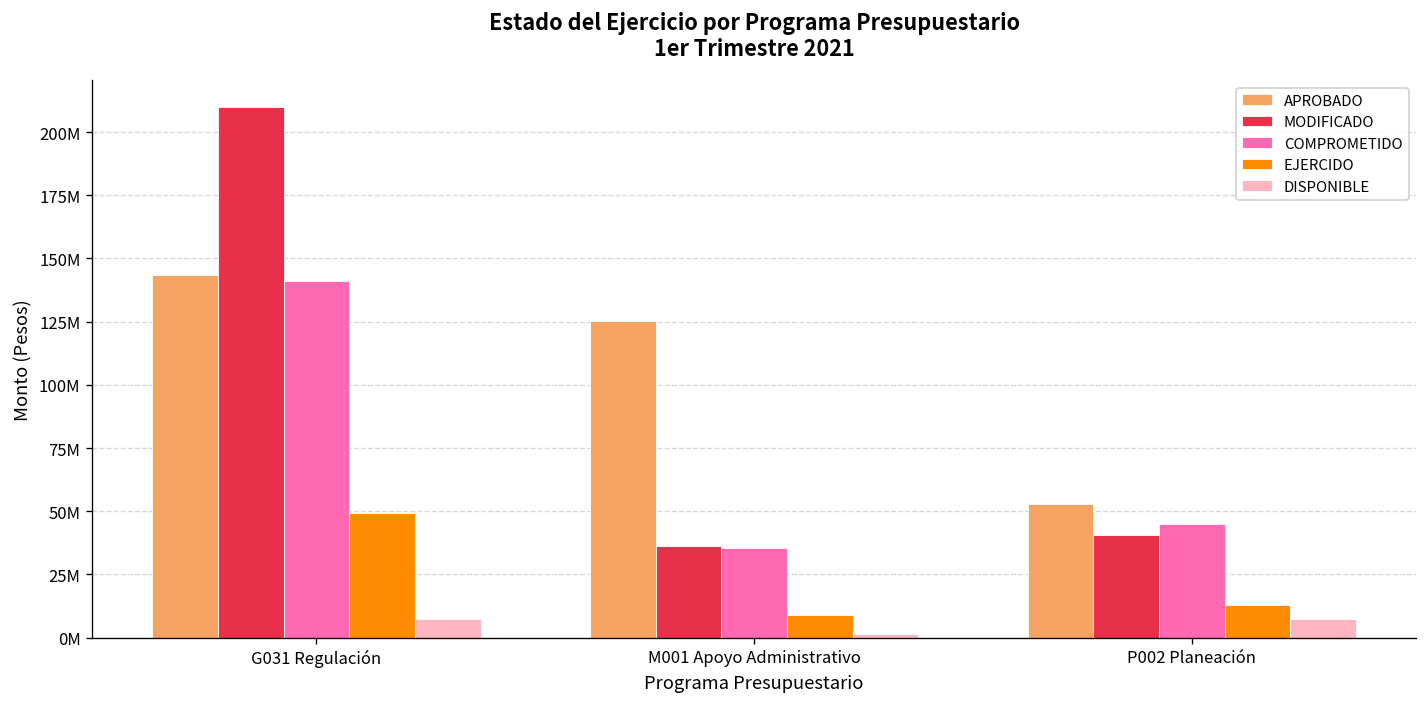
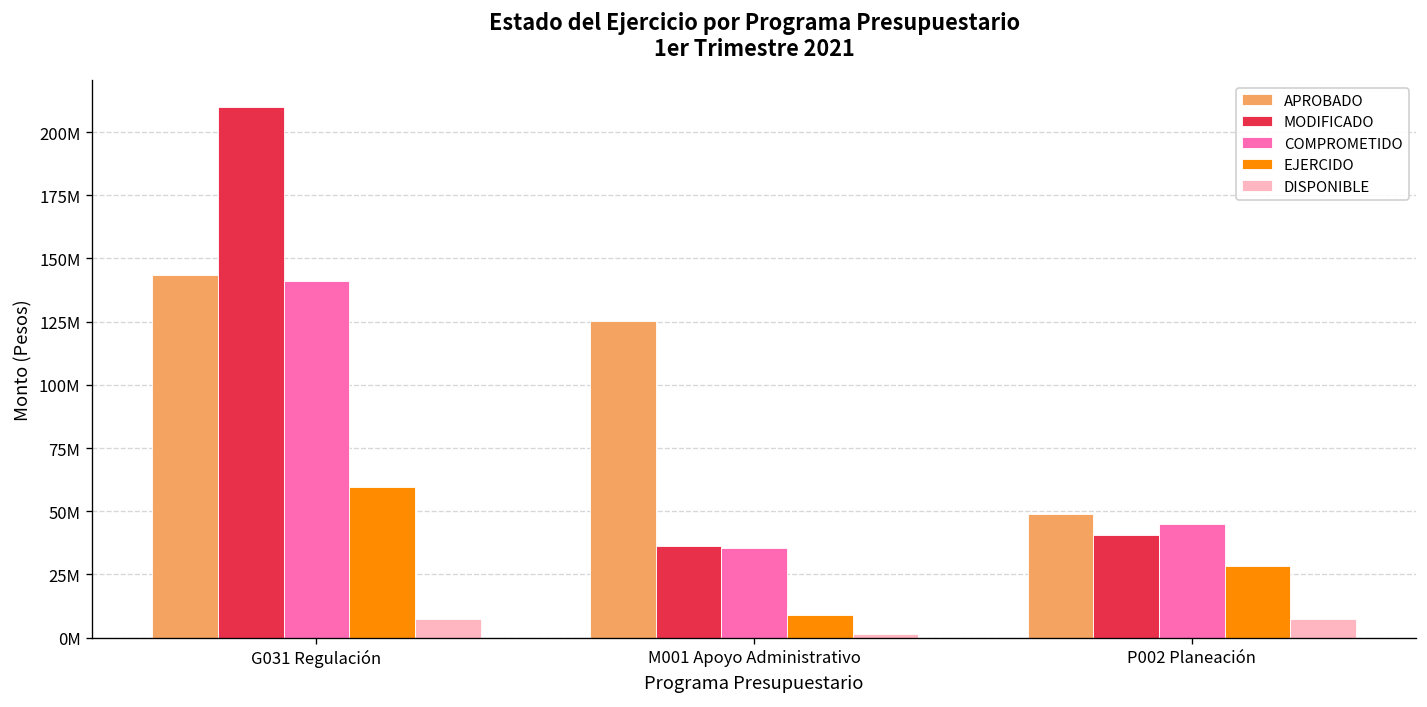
EJERCIDO, G031 Regulación: 49000000 -> 60000000
APROBADO, P002 Planeación: 53000000 -> 49000000
EJERCIDO, P002 Planeación: 13000000 -> 28000000
